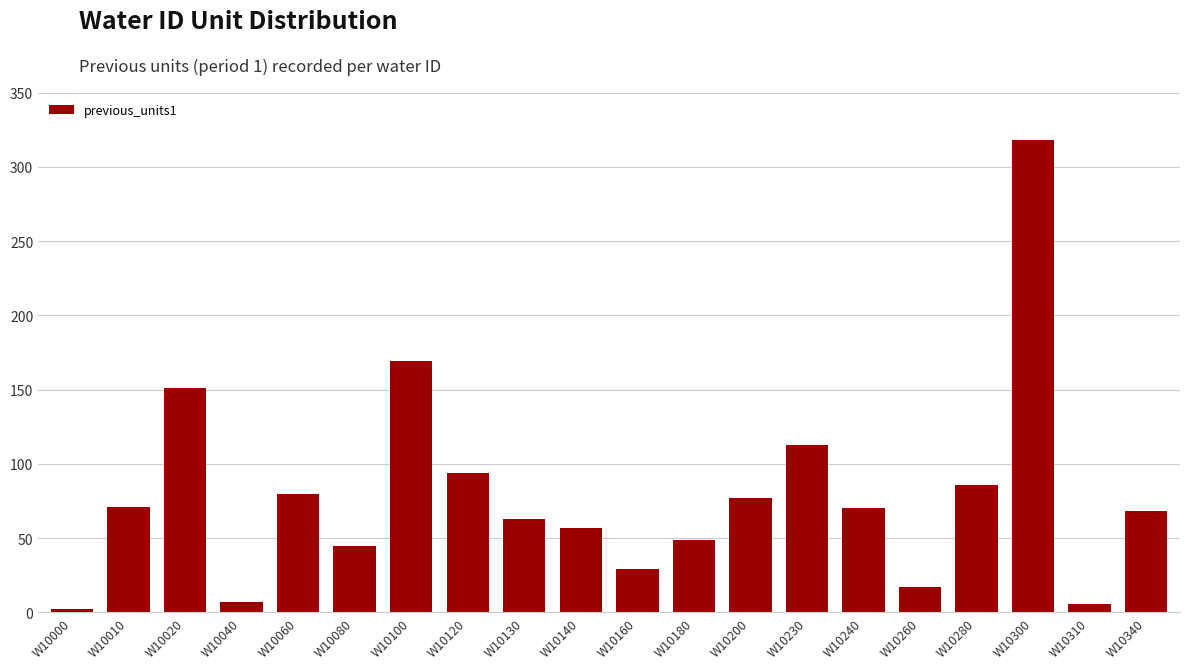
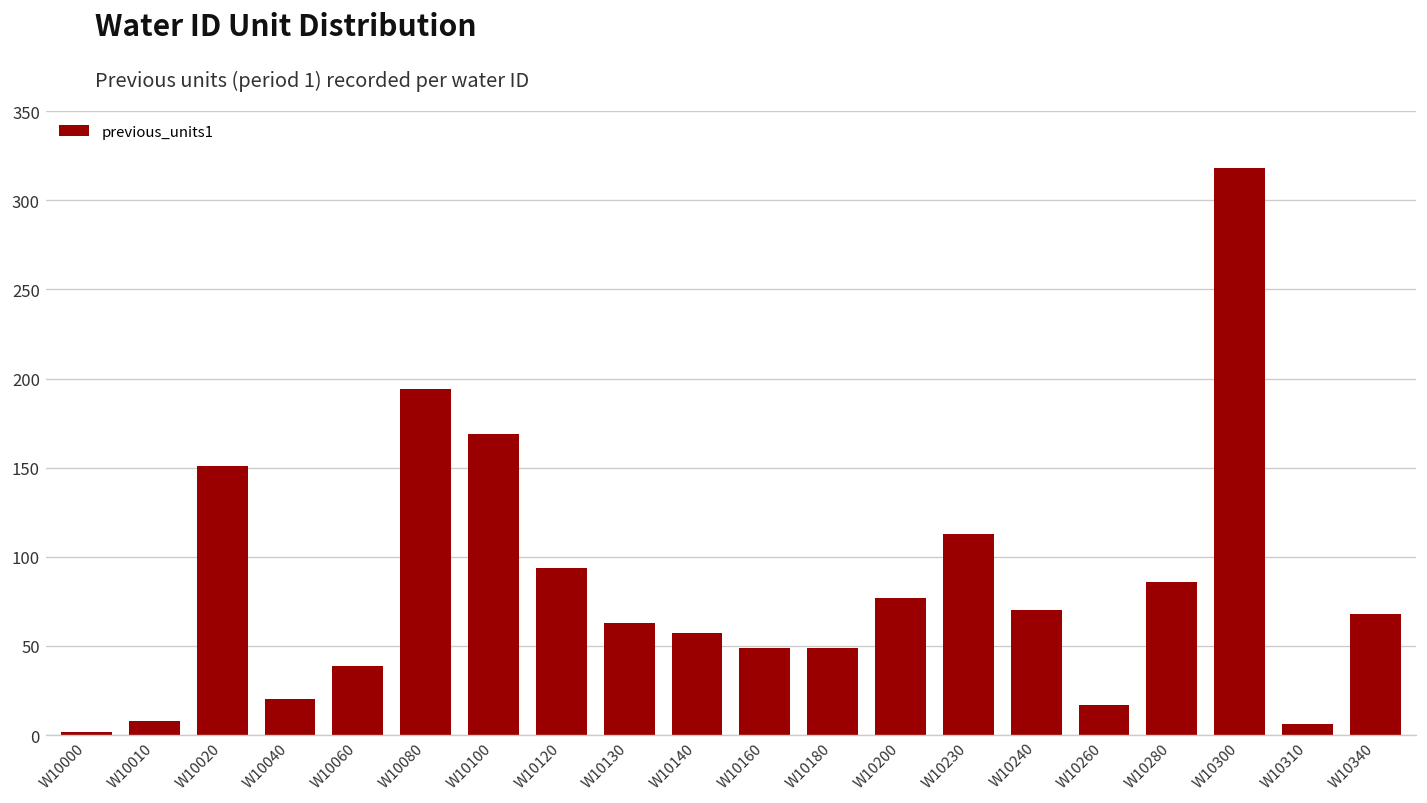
W10010: 71 -> 8
W10040: 7 -> 20
W10060: 80 -> 39
W10080: 45 -> 194
W10160: 29 -> 49
